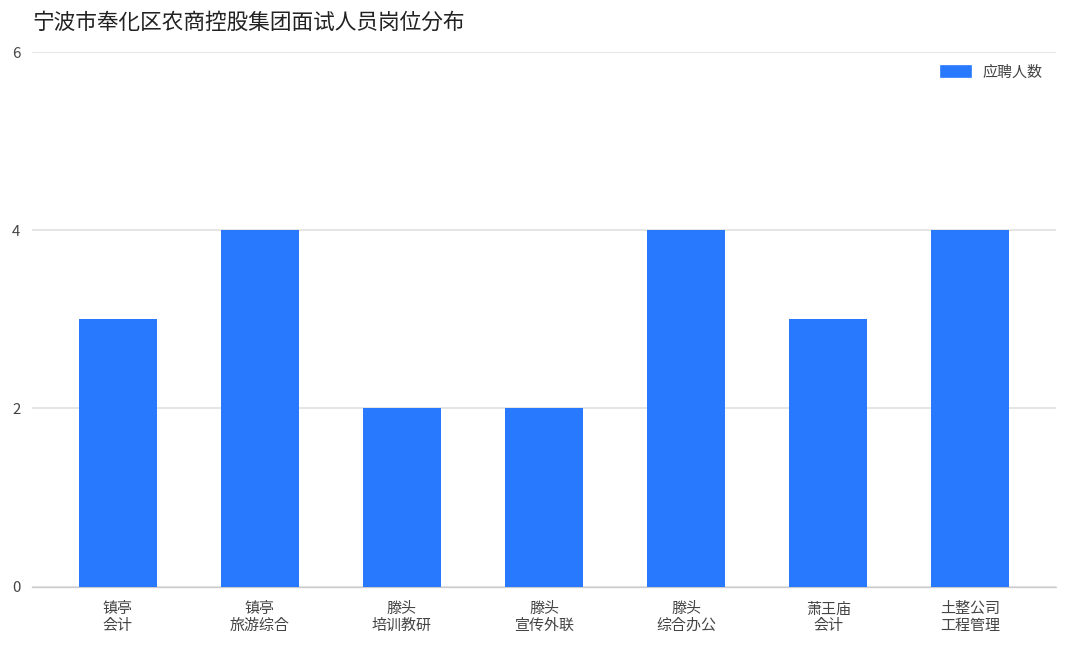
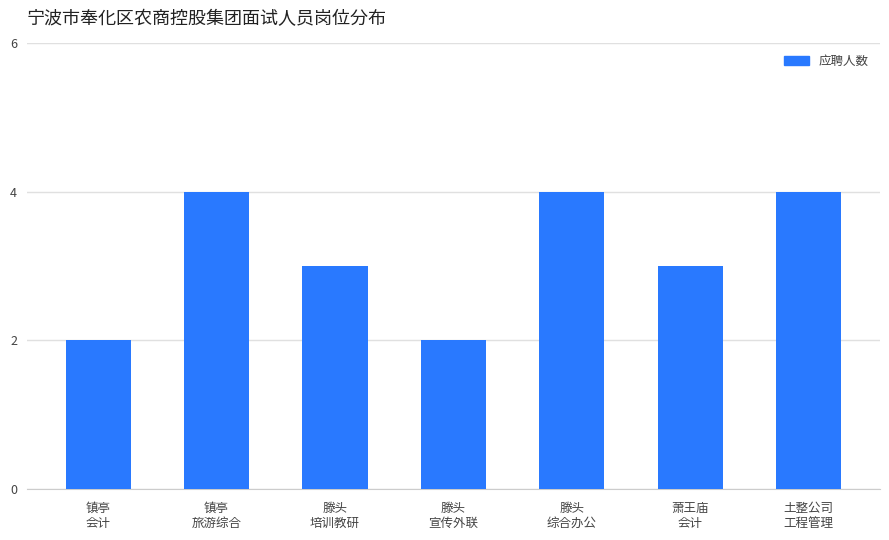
镇亭 会计: 3 -> 2
滕头 培训教研: 2 -> 3
